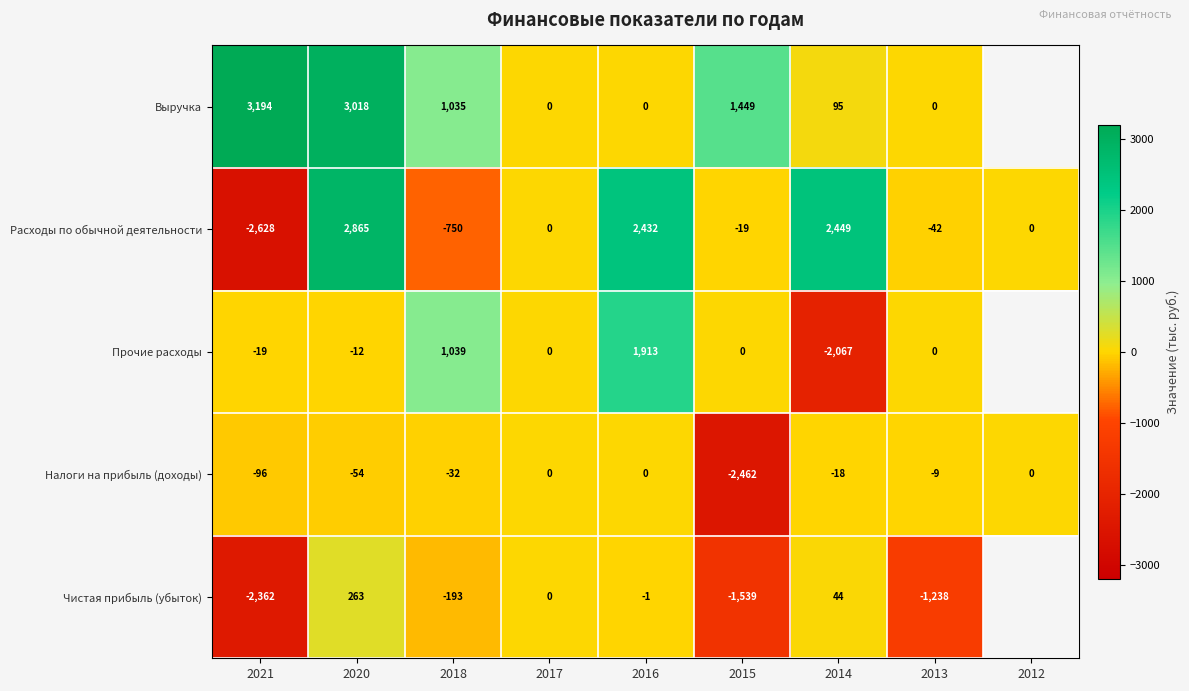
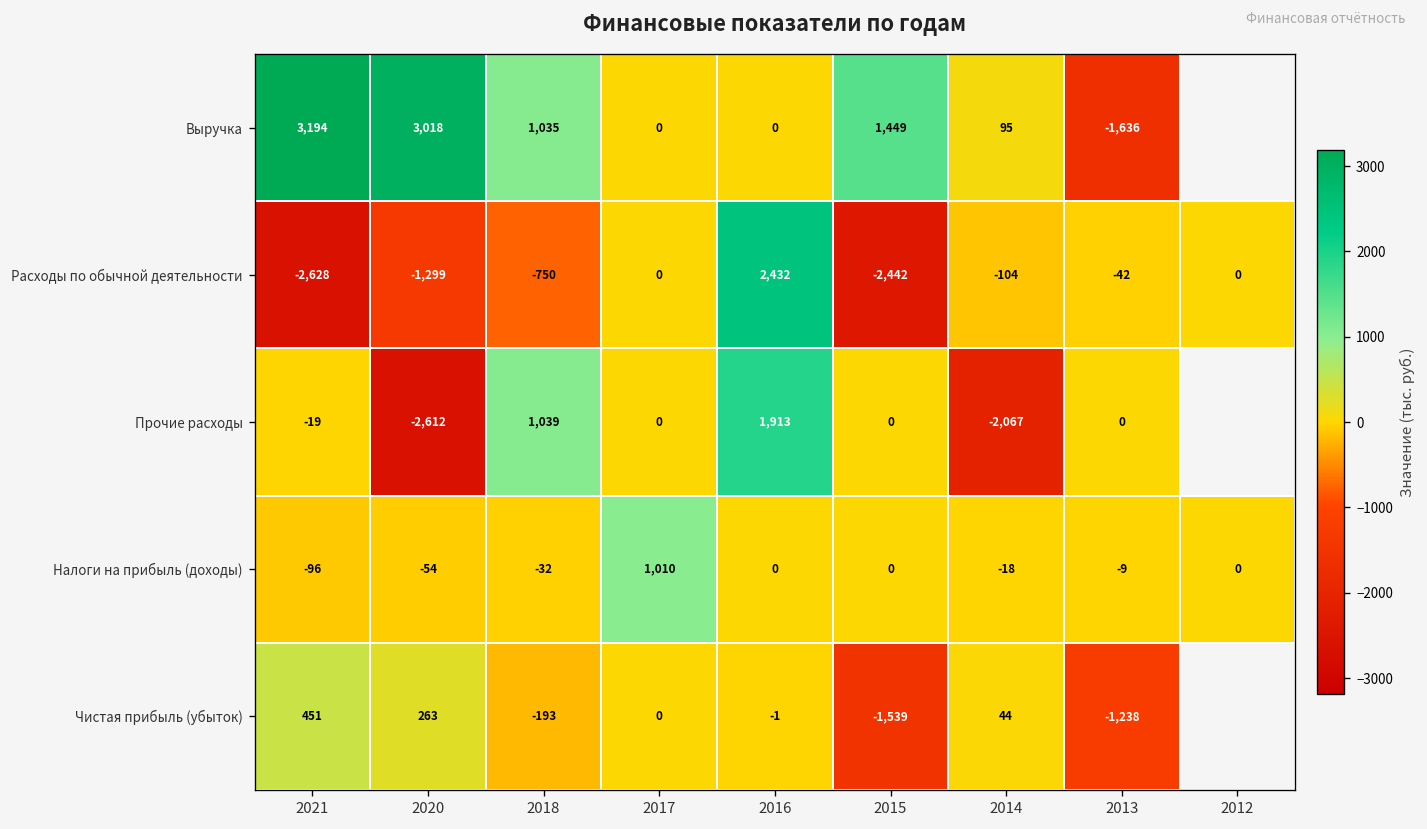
Выручка, 2013: 0 -> -1,636
Расходы по обычной деятельности, 2020: 2,865 -> -1,299
Расходы по обычной деятельности, 2015: -19 -> -2,442
Расходы по обычной деятельности, 2014: 2,449 -> -104
Прочие расходы, 2020: -12 -> -2,612
Налоги на прибыль (доходы), 2017: 0 -> 1,010
Налоги на прибыль (доходы), 2015: -2,462 -> 0
Чистая прибыль (убыток), 2021: -2,362 -> 451
